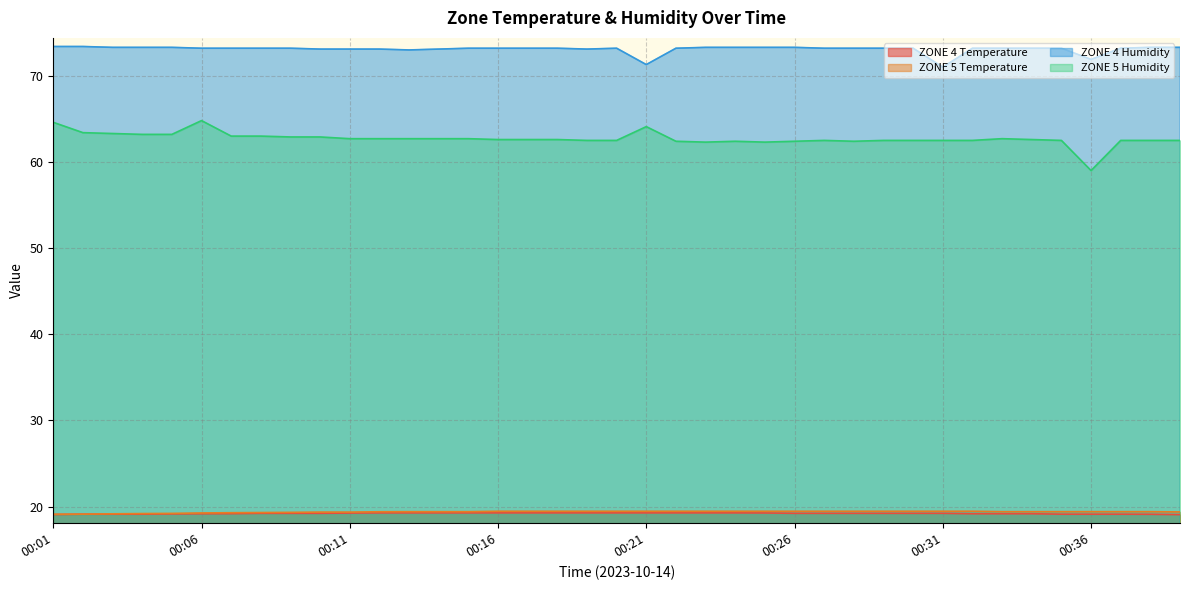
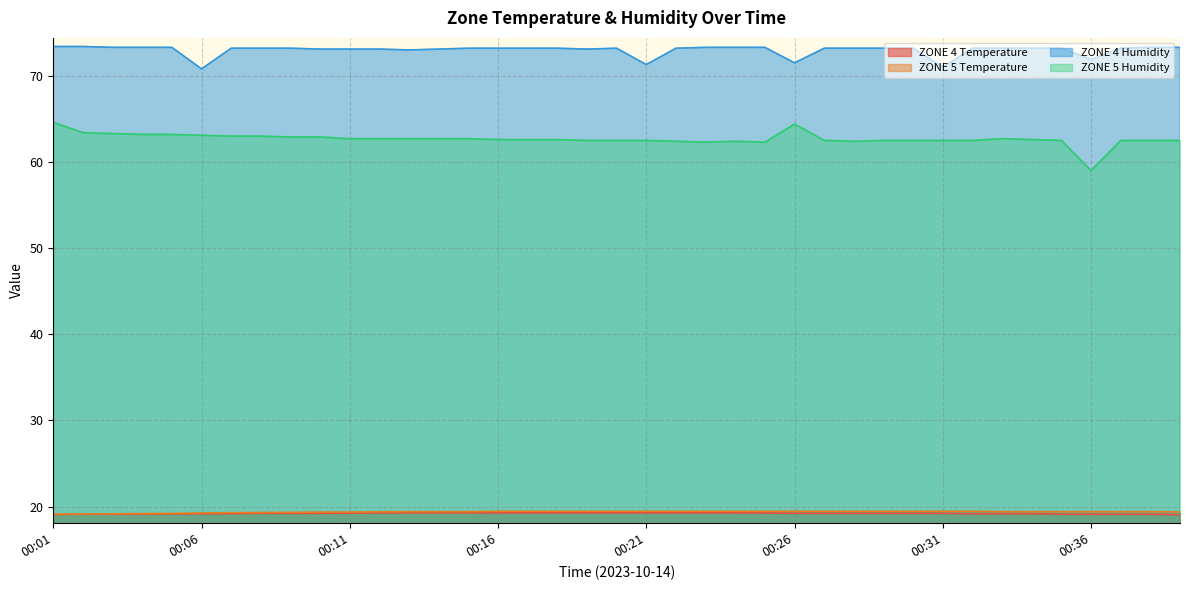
ZONE 4 Humidity, 00:06: 73 -> 71
ZONE 5 Humidity, 00:06: 65 -> 63
ZONE 5 Humidity, 00:21: 64 -> 63
ZONE 4 Humidity, 00:26: 73 -> 72
ZONE 5 Humidity, 00:26: 62 -> 64
